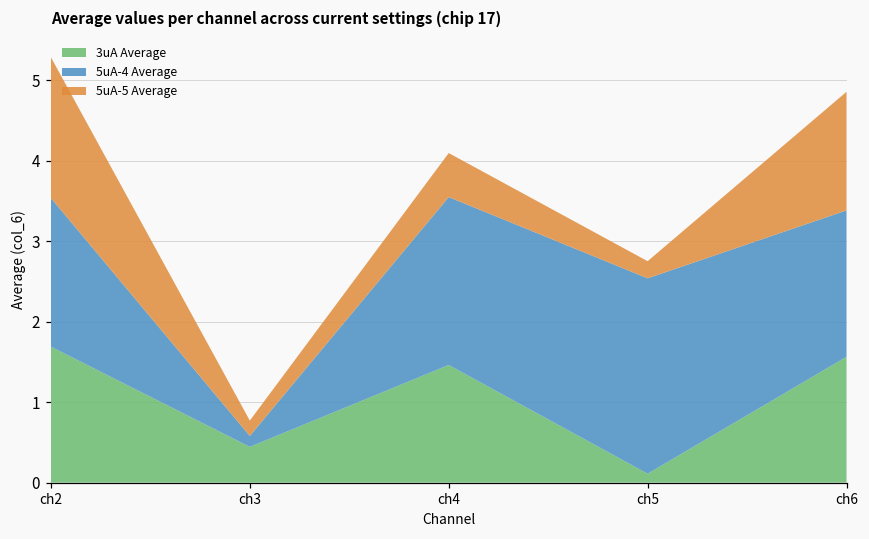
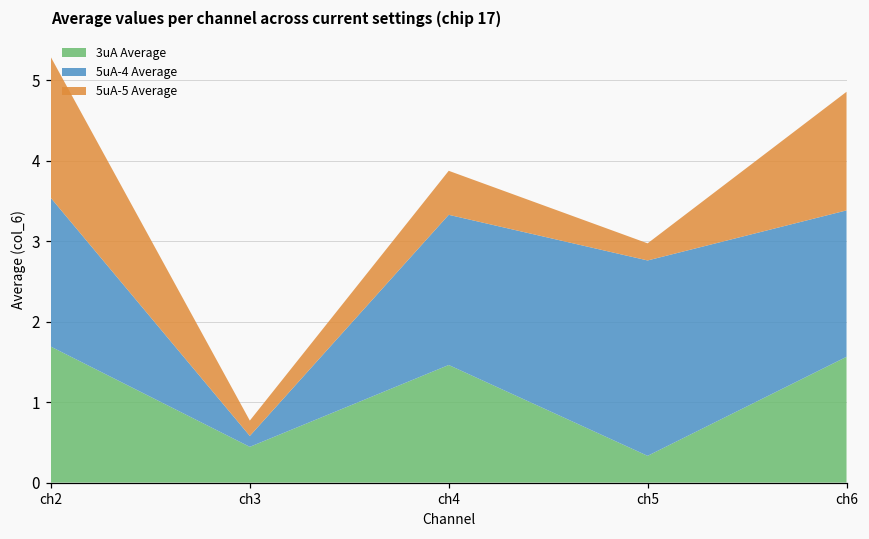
5uA-4 Average, ch4: 2.1 -> 1.9
3uA Average, ch5: 0.1 -> 0.3
